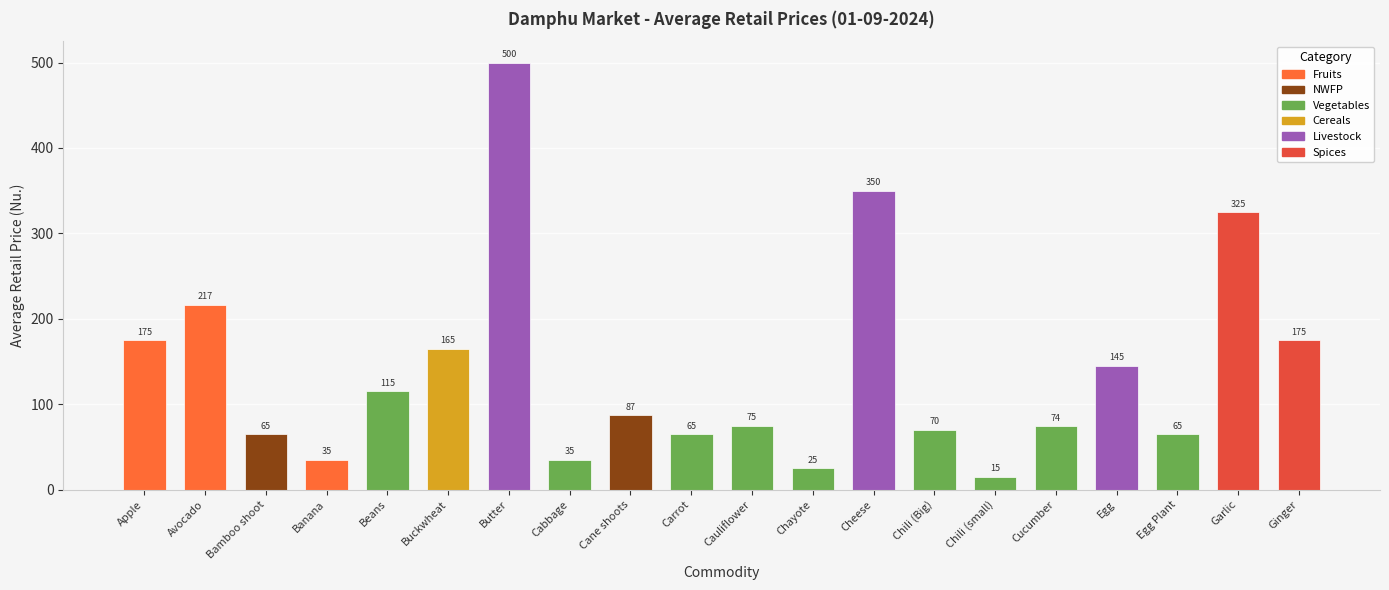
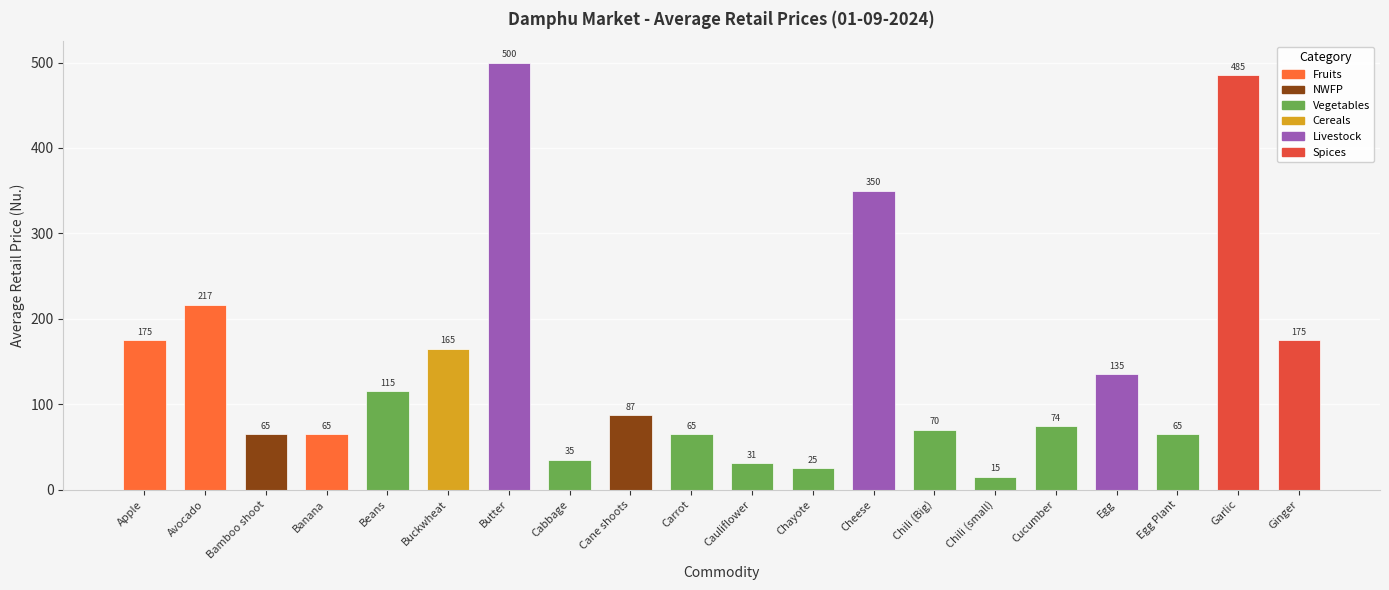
Banana: 35 -> 65
Cauliflower: 75 -> 31
Egg: 145 -> 135
Garlic: 325 -> 485
